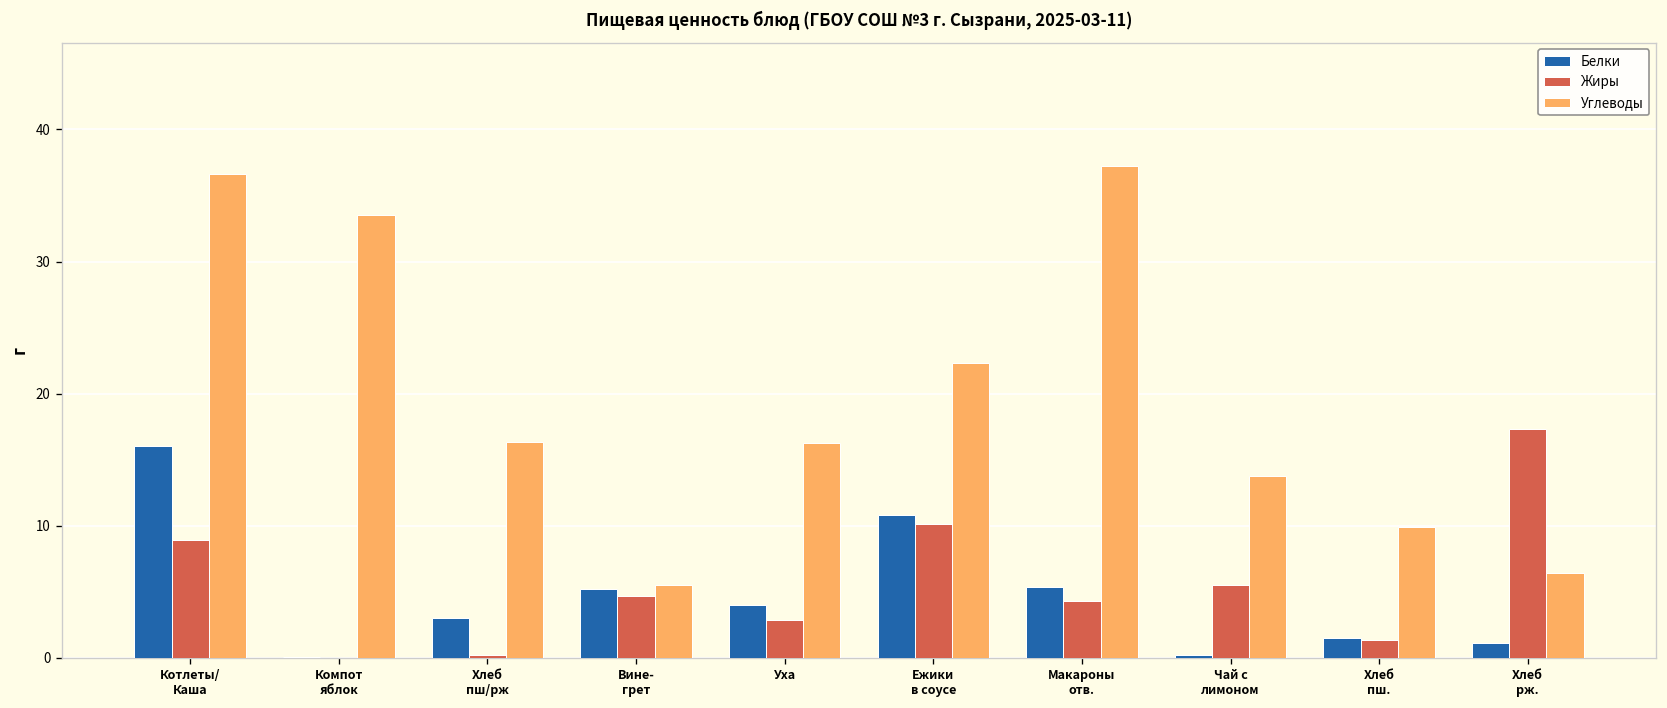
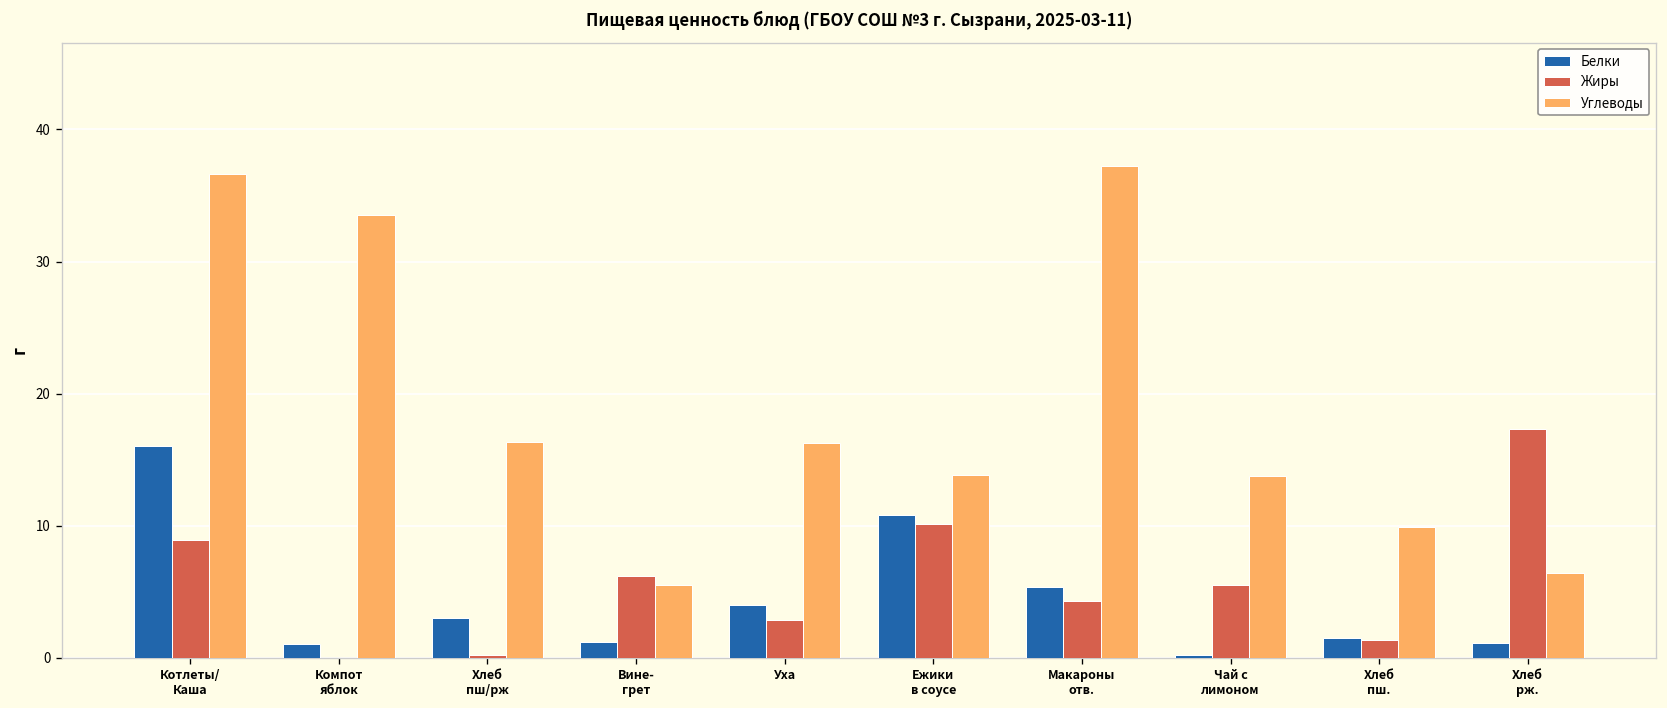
Белки, Компот яблок: 0.1 -> 1.0
Белки, Вине- грет: 5.2 -> 1.2
Жиры, Вине- грет: 4.7 -> 6.2
Углеводы, Ежики в соусе: 22.3 -> 13.8
